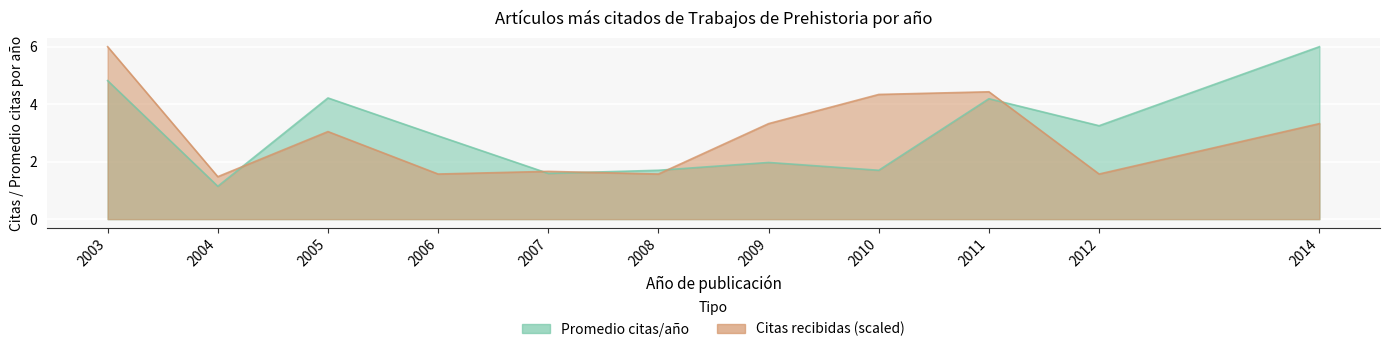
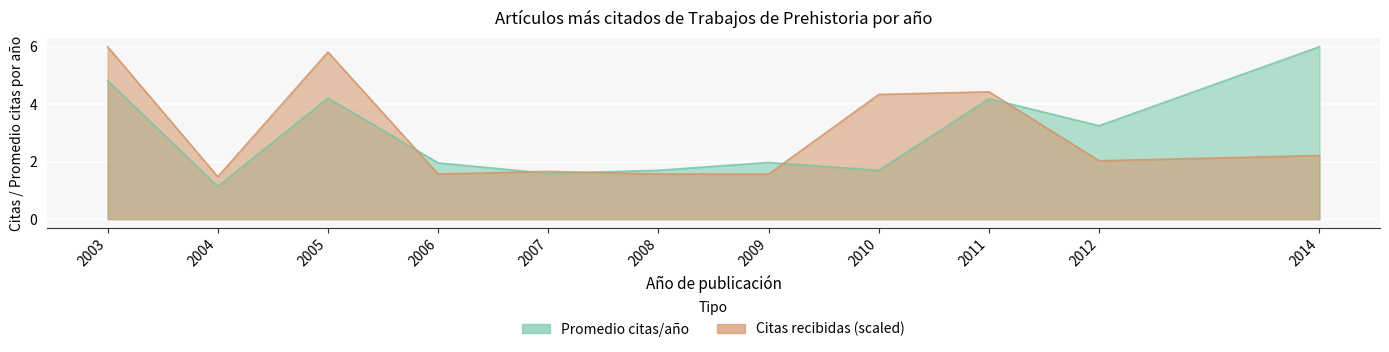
Citas recibidas (scaled), 2005: 3.0 -> 5.8
Promedio citas/año, 2006: 2.9 -> 2.0
Citas recibidas (scaled), 2009: 3.3 -> 1.6
Citas recibidas (scaled), 2012: 1.6 -> 2.0
Citas recibidas (scaled), 2014: 3.3 -> 2.2
